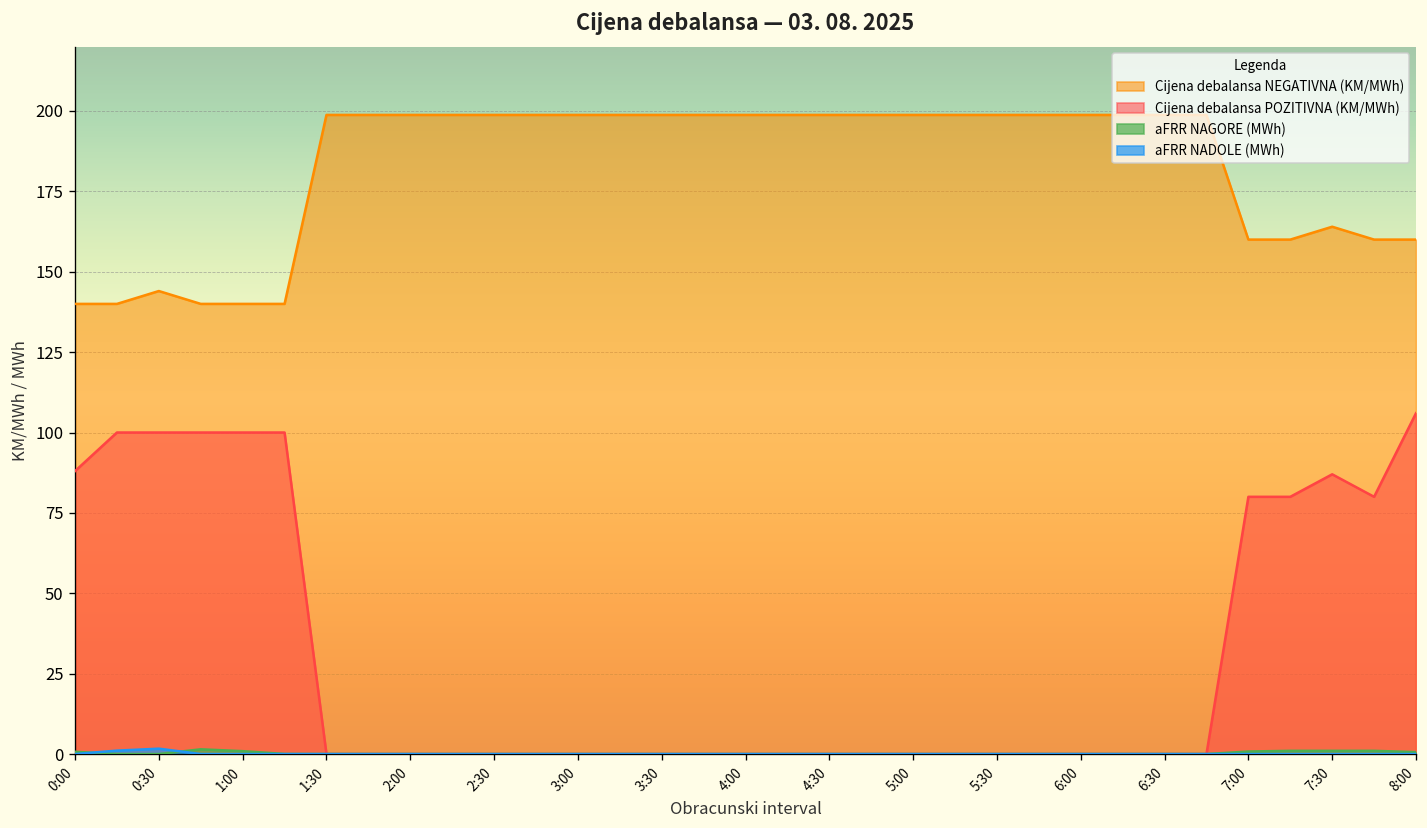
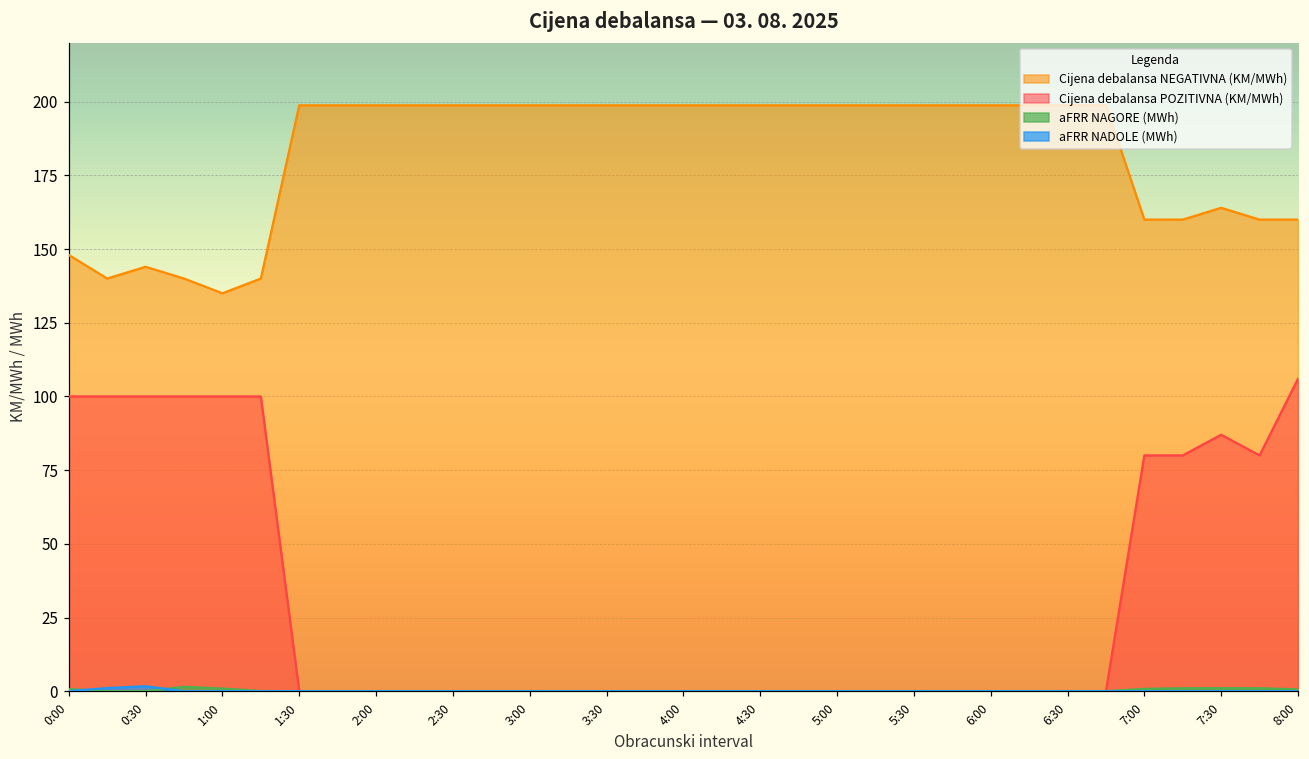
Cijena debalansa NEGATIVNA (KM/MWh), 0:00: 140 -> 148
Cijena debalansa POZITIVNA (KM/MWh), 0:00: 88 -> 100
Cijena debalansa NEGATIVNA (KM/MWh), 1:00: 140 -> 135
